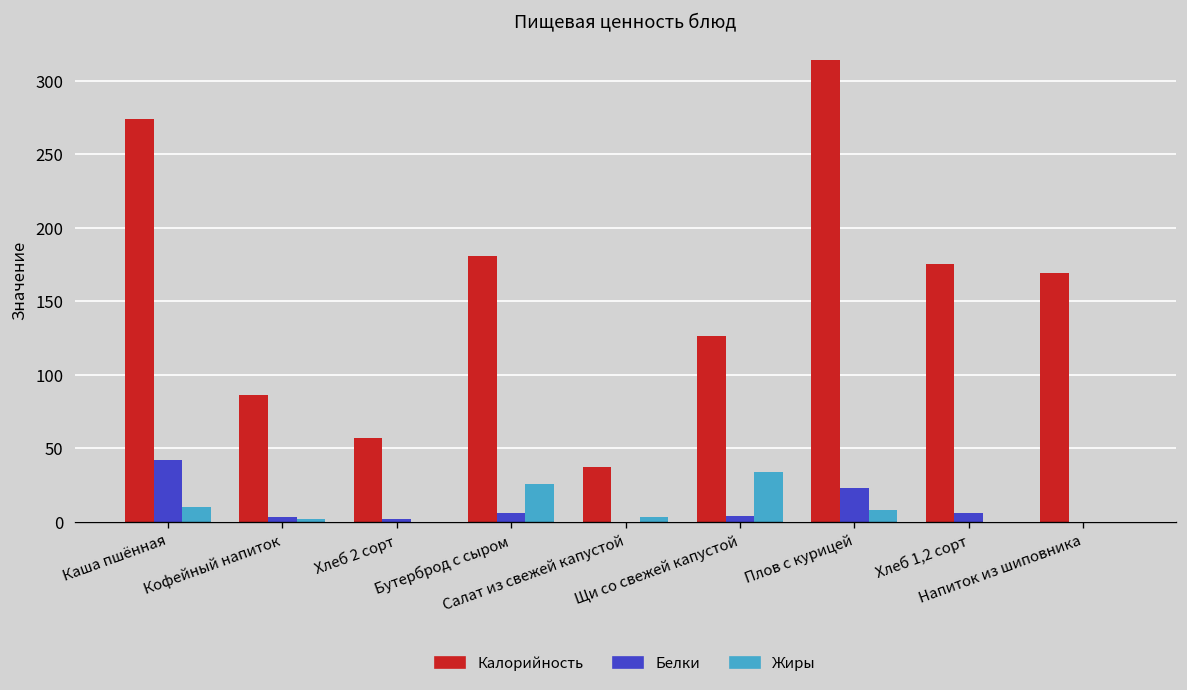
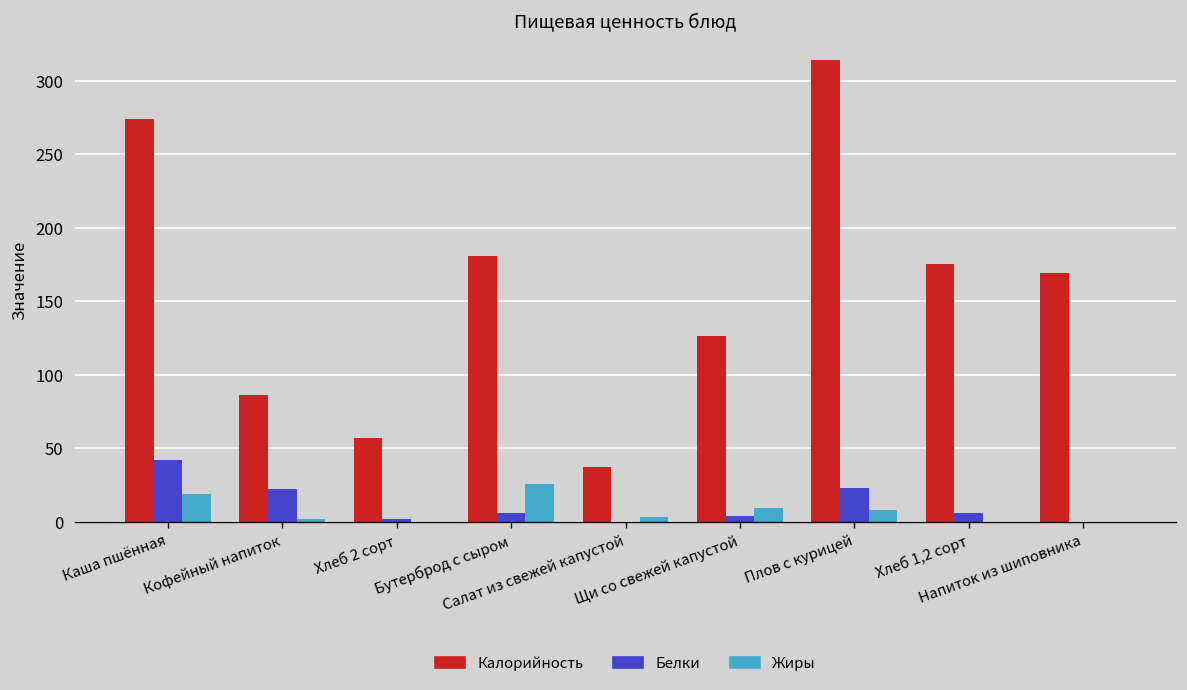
Жиры, Каша пшённая: 10 -> 19
Белки, Кофейный напиток: 3 -> 22
Жиры, Щи со свежей капустой: 34 -> 9
